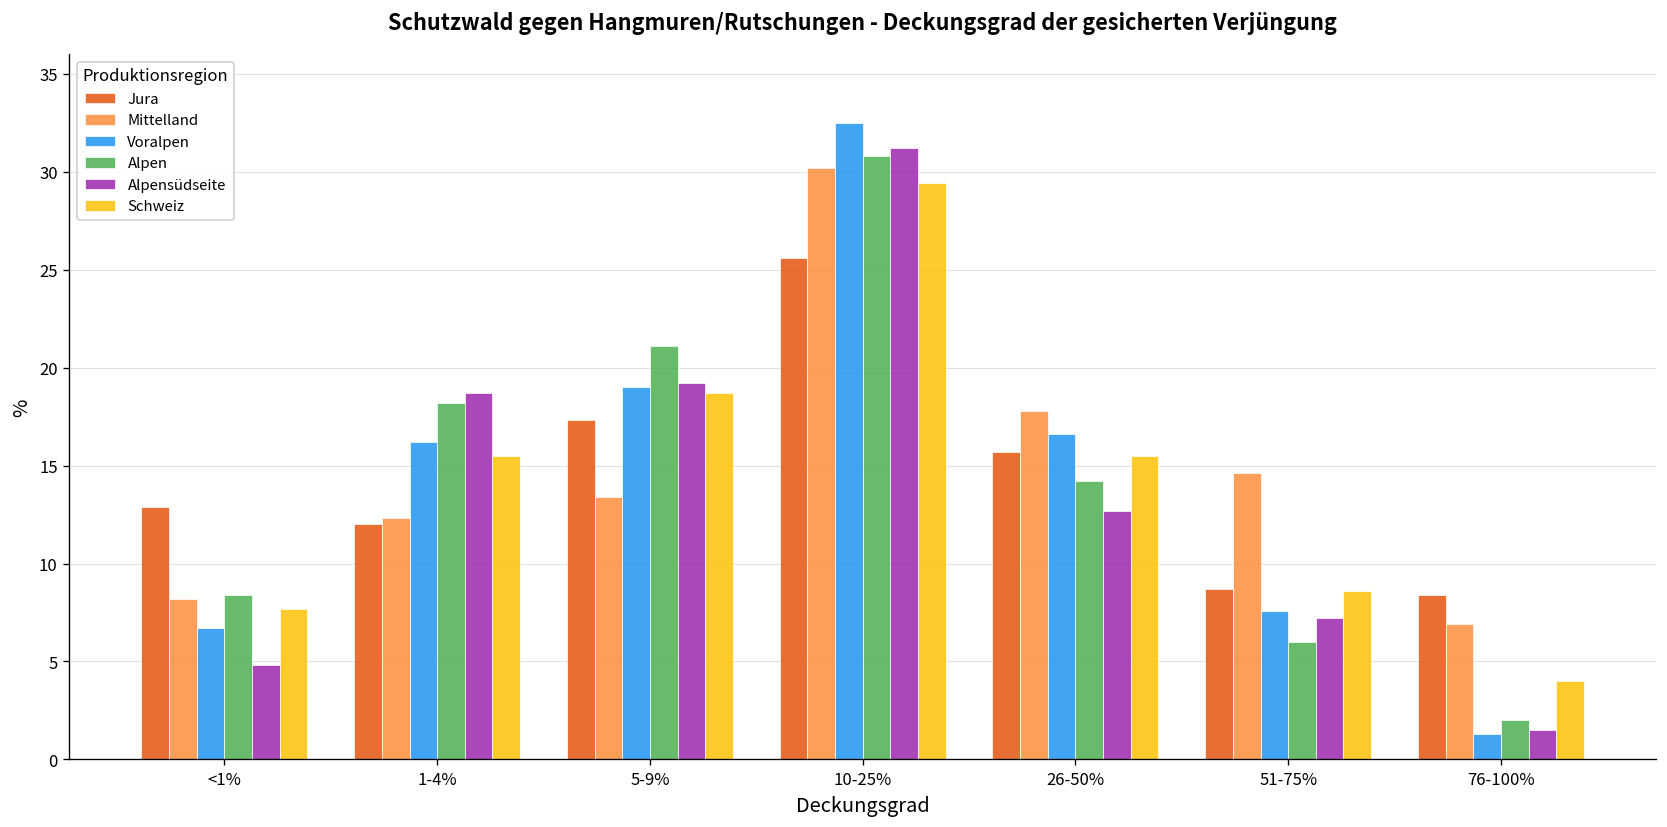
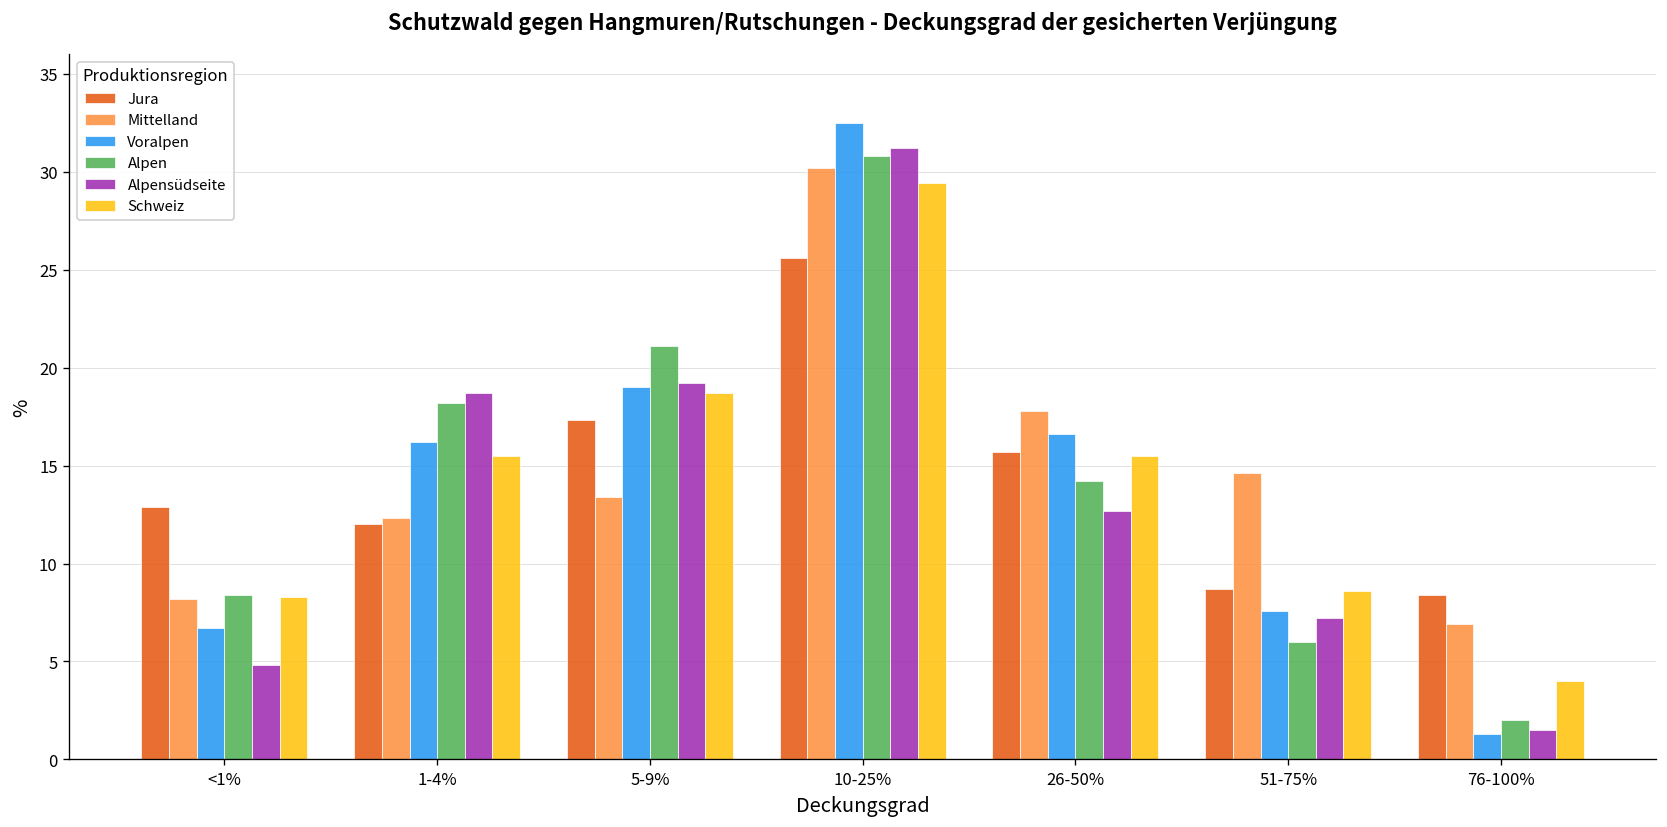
Schweiz, <1%: 7.7 -> 8.3
